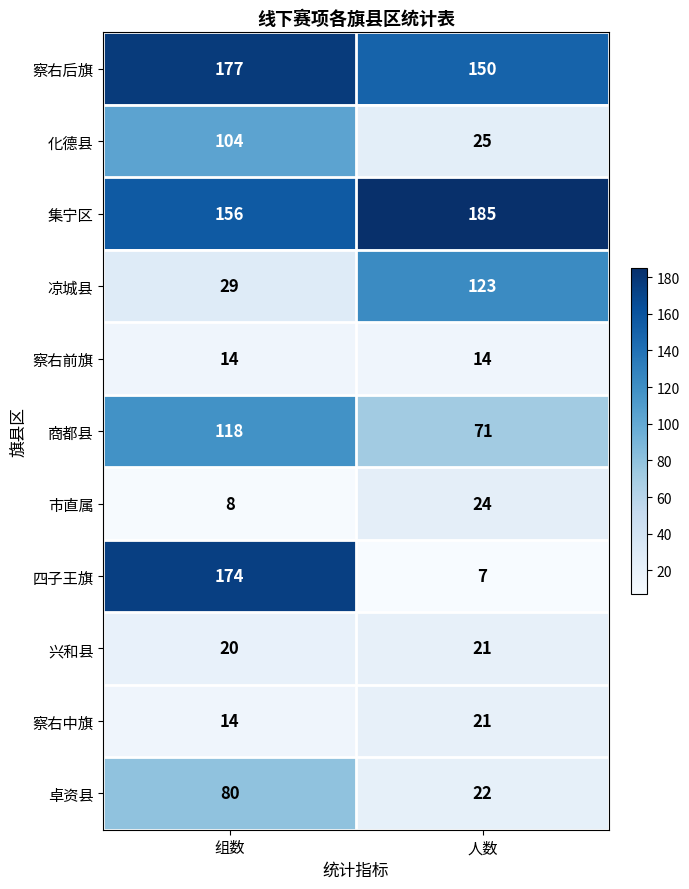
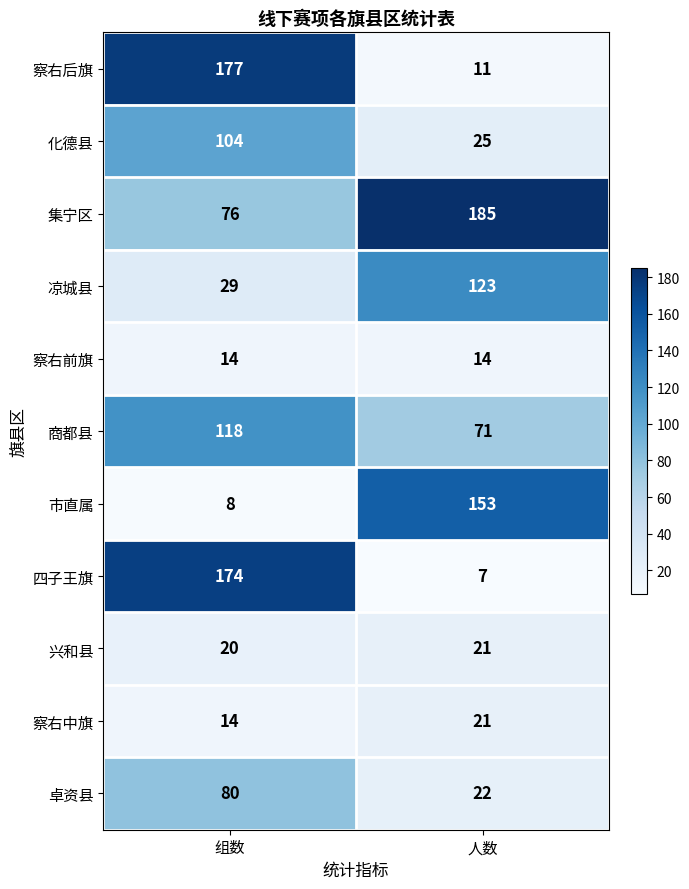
察右后旗, 人数: 150 -> 11
集宁区, 组数: 156 -> 76
市直属, 人数: 24 -> 153
